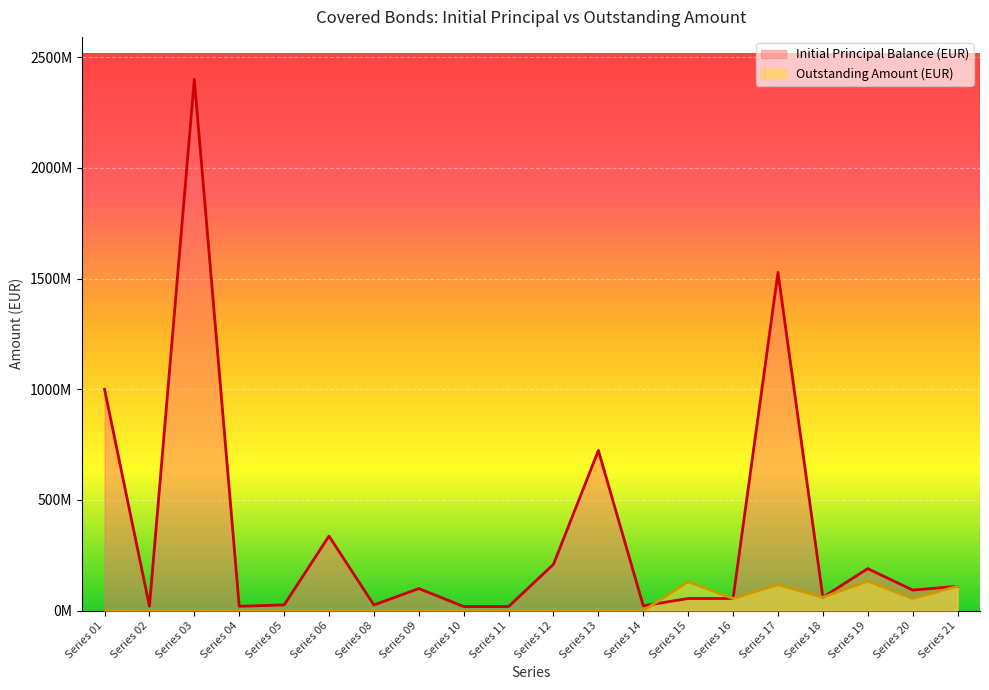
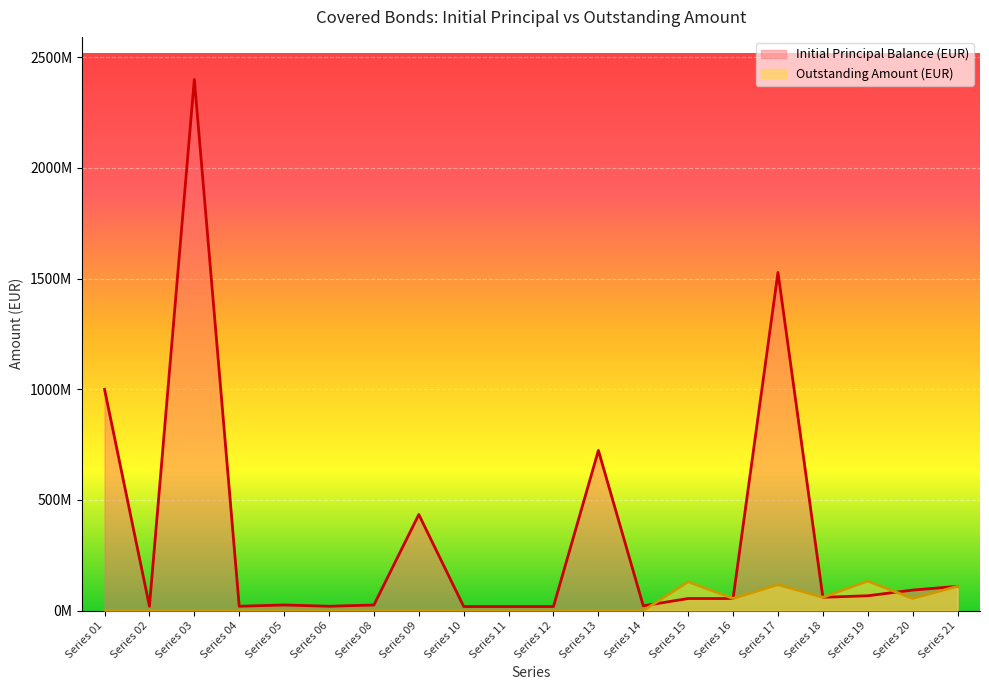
Initial Principal Balance (EUR), Series 06: 340000000 -> 20000000
Initial Principal Balance (EUR), Series 09: 100000000 -> 430000000
Initial Principal Balance (EUR), Series 12: 210000000 -> 20000000
Initial Principal Balance (EUR), Series 19: 190000000 -> 70000000
